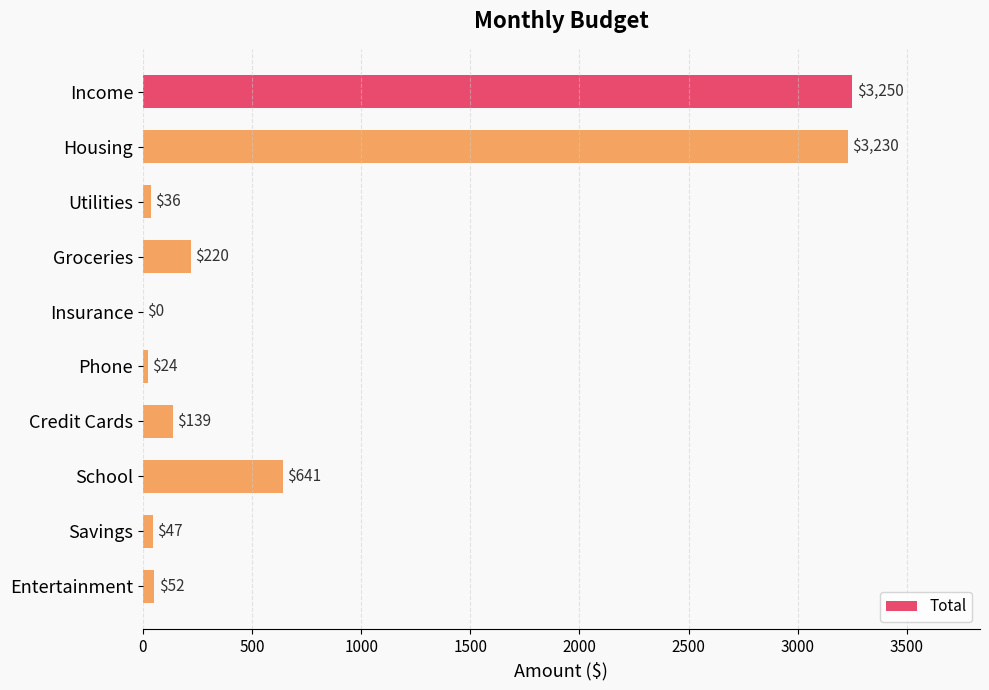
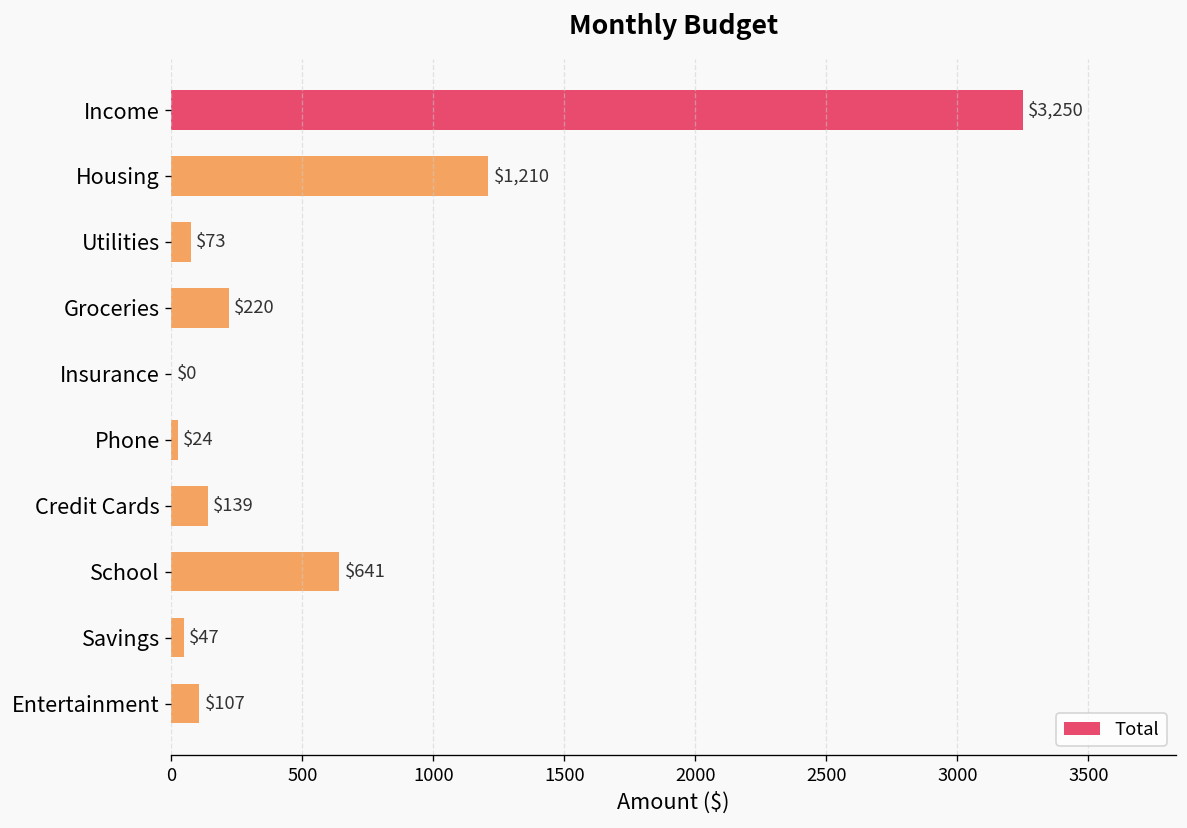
Housing: $3,230 -> $1,210
Utilities: $36 -> $73
Entertainment: $52 -> $107
